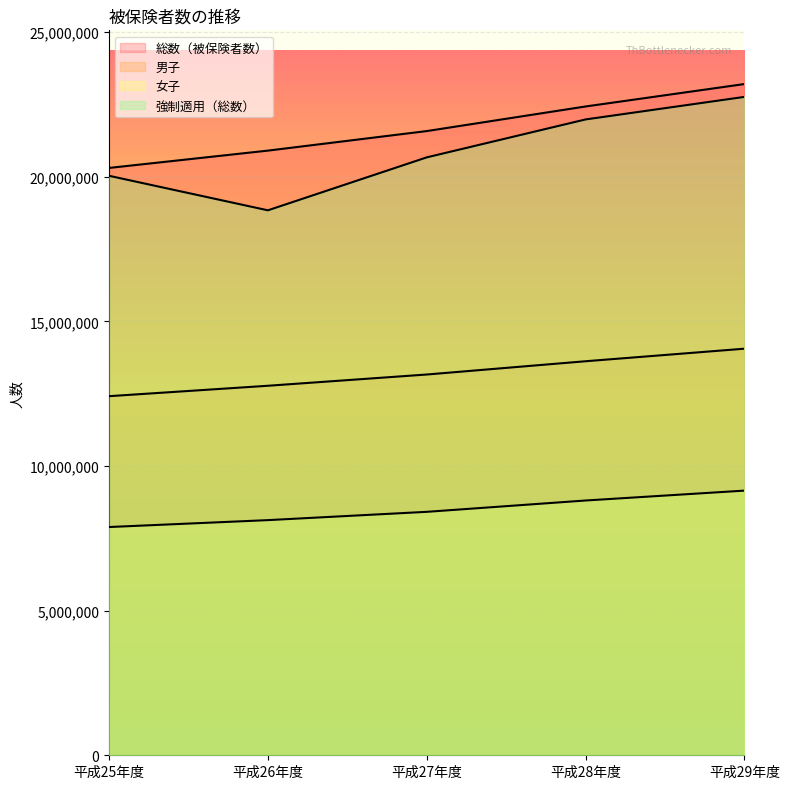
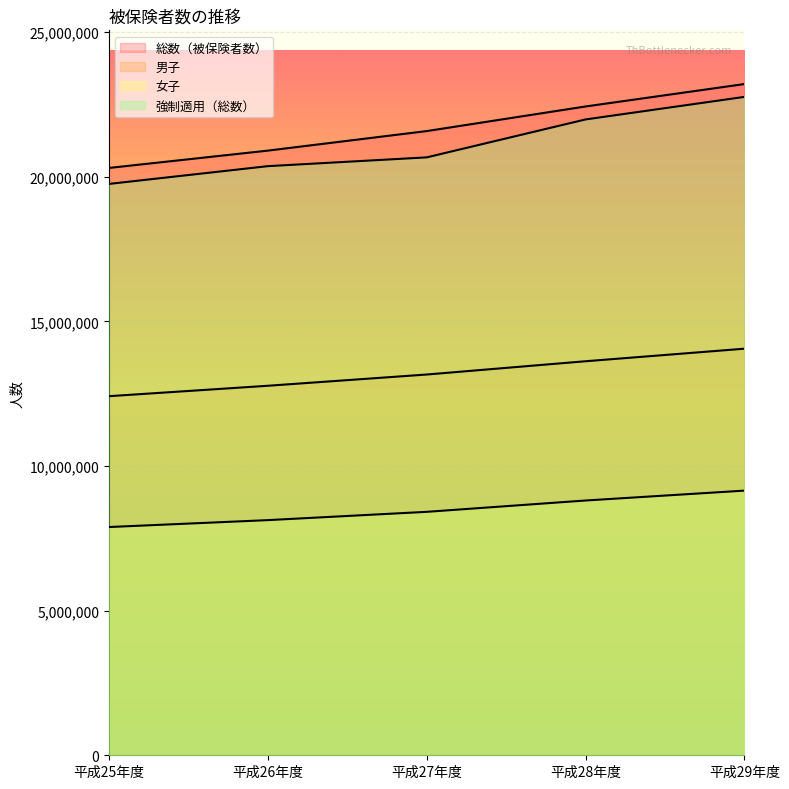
強制適用（総数）, 平成25年度: 20,000,000 -> 19,800,000
強制適用（総数）, 平成26年度: 18,800,000 -> 20,400,000
